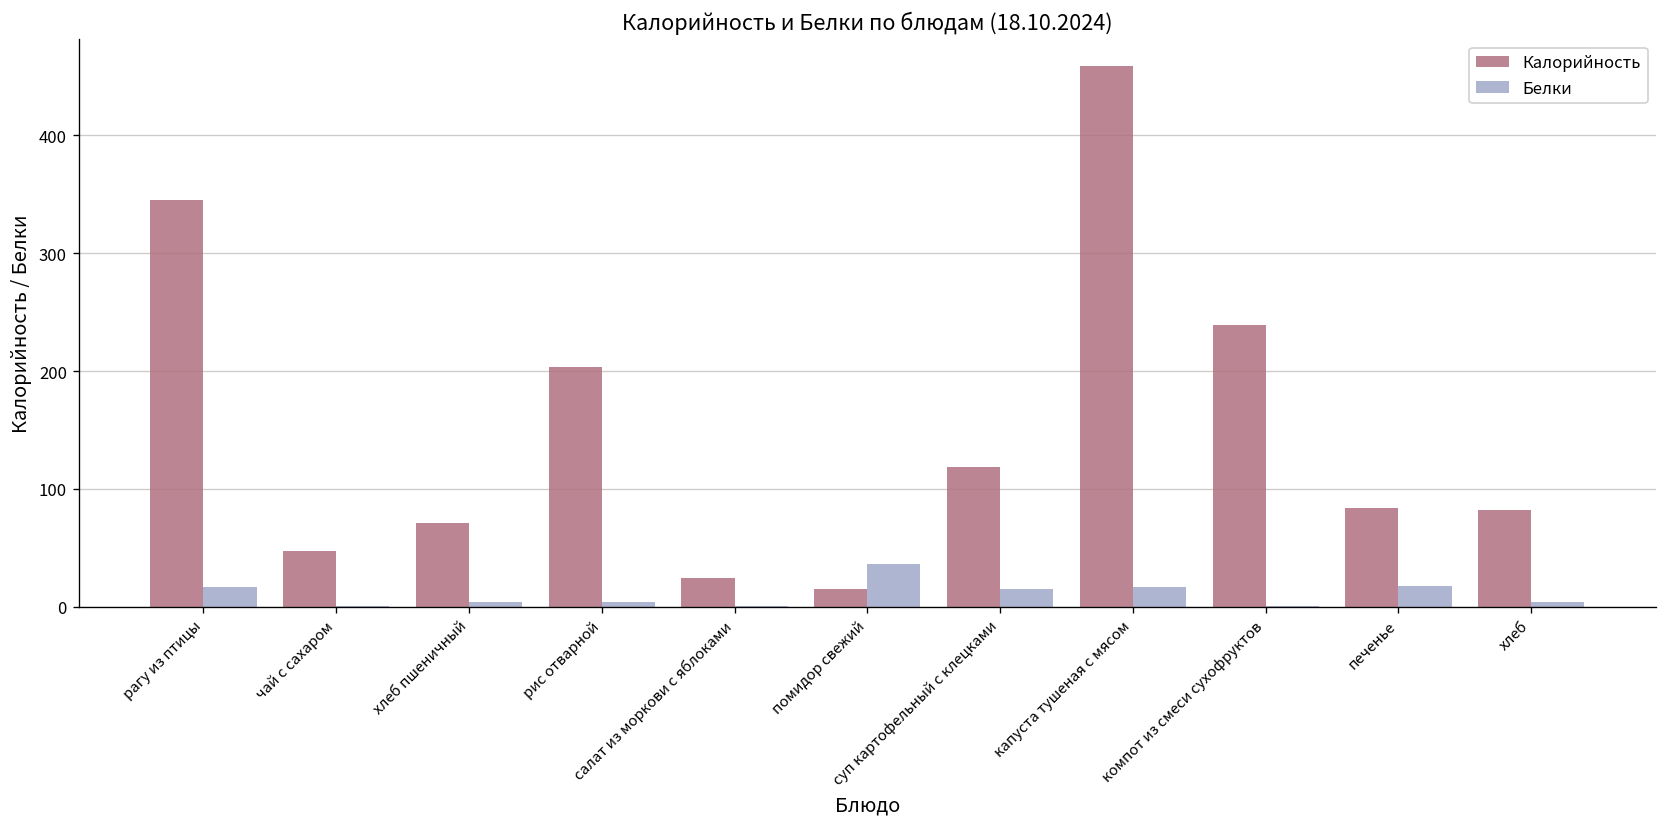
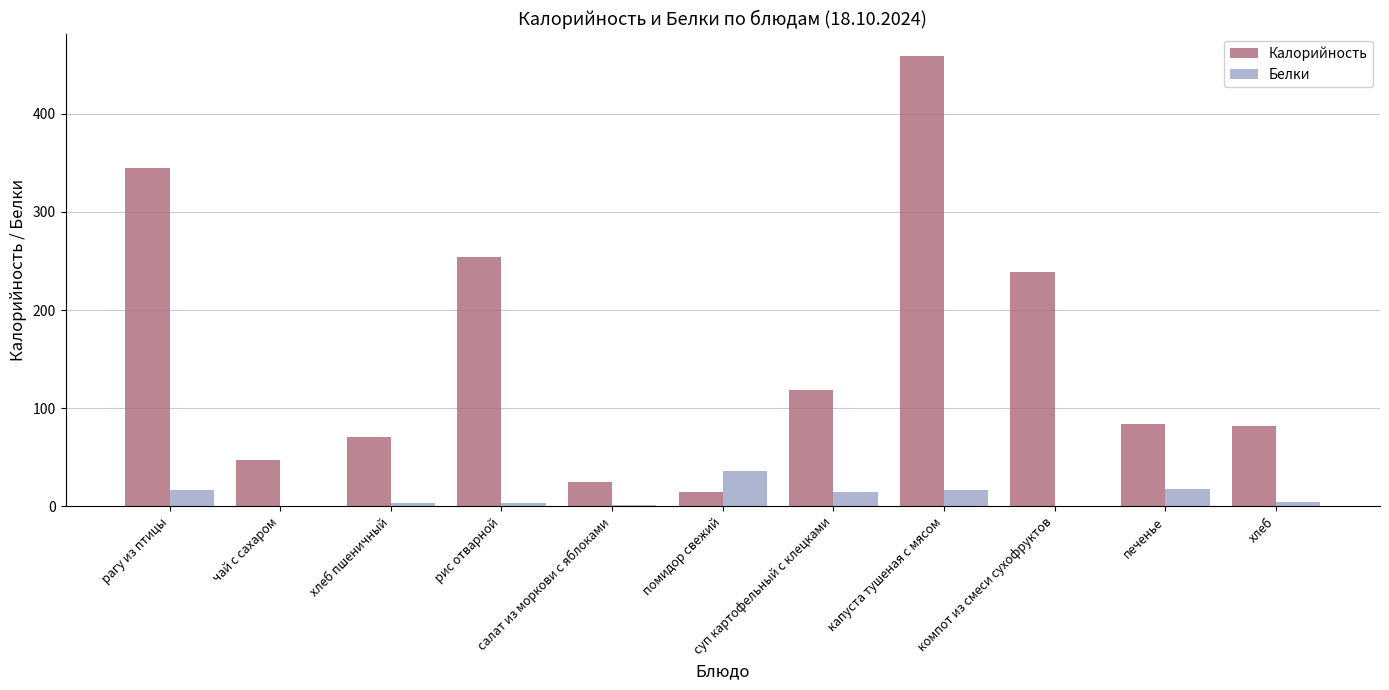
Калорийность, рис отварной: 200 -> 250
